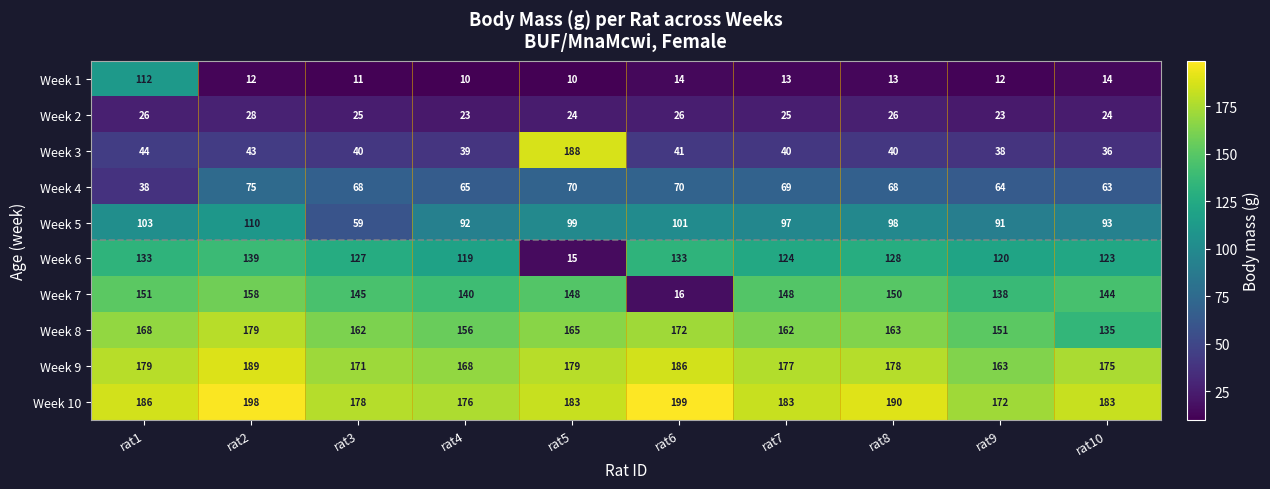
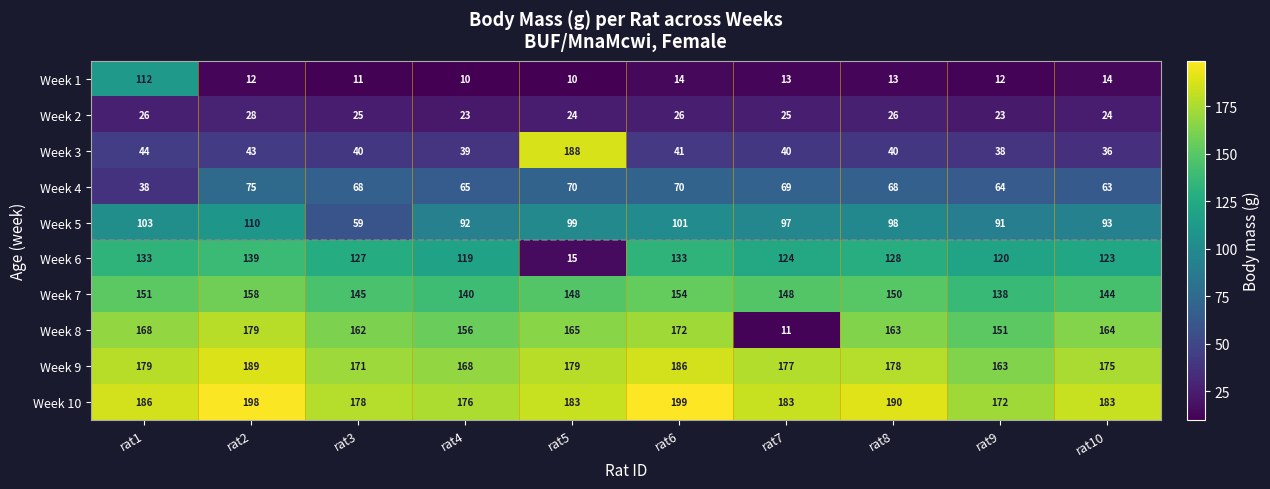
Week 7, rat6: 16 -> 154
Week 8, rat7: 162 -> 11
Week 8, rat10: 135 -> 164
